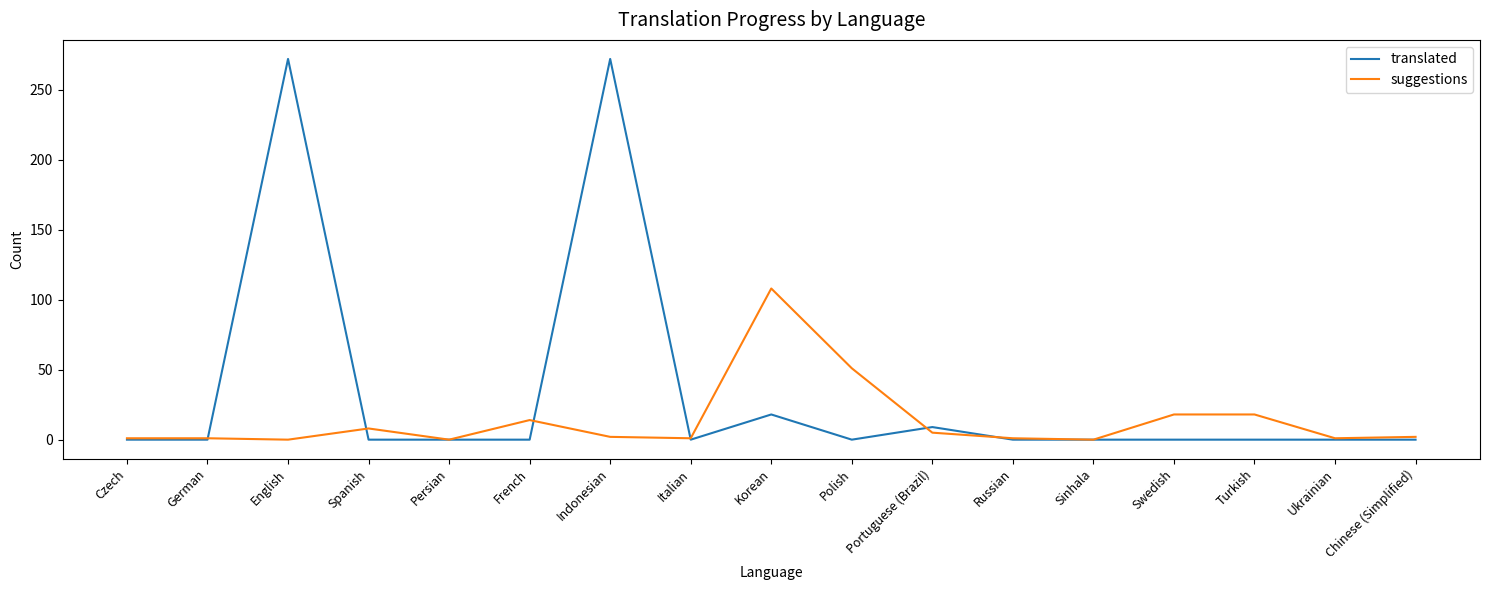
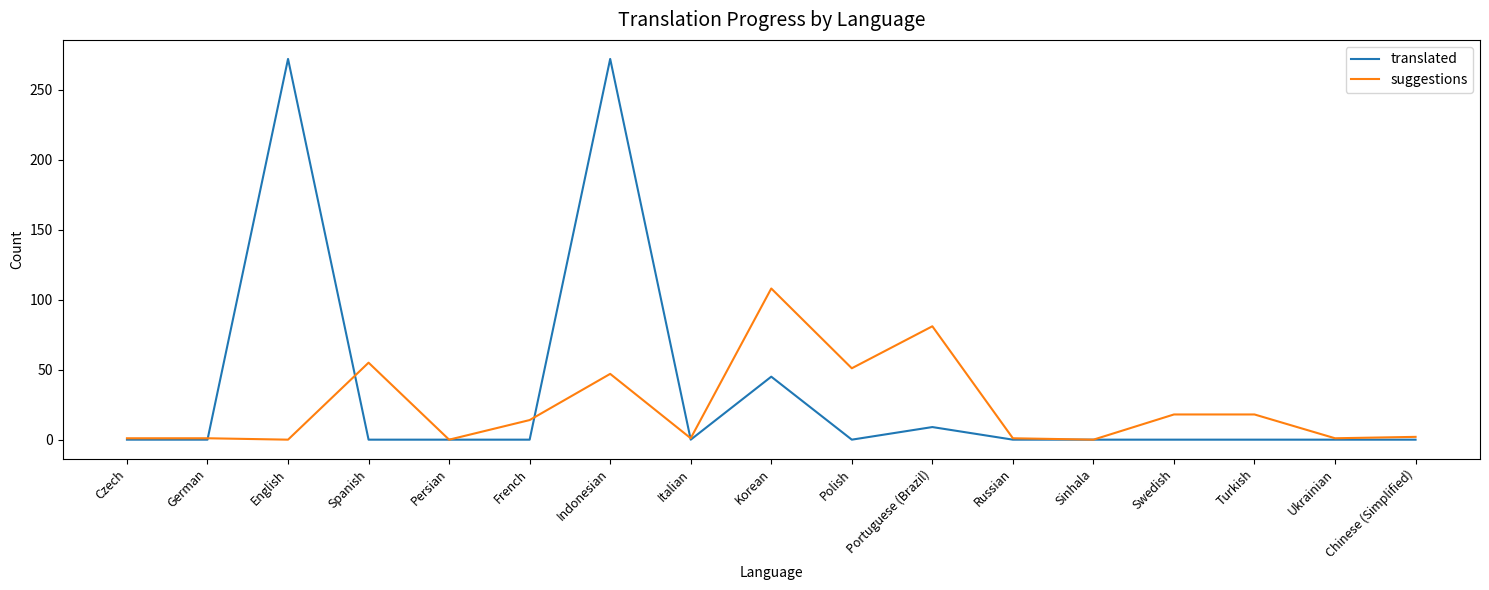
suggestions, Spanish: 8 -> 55
suggestions, Indonesian: 2 -> 47
translated, Korean: 18 -> 45
suggestions, Portuguese (Brazil): 5 -> 81
